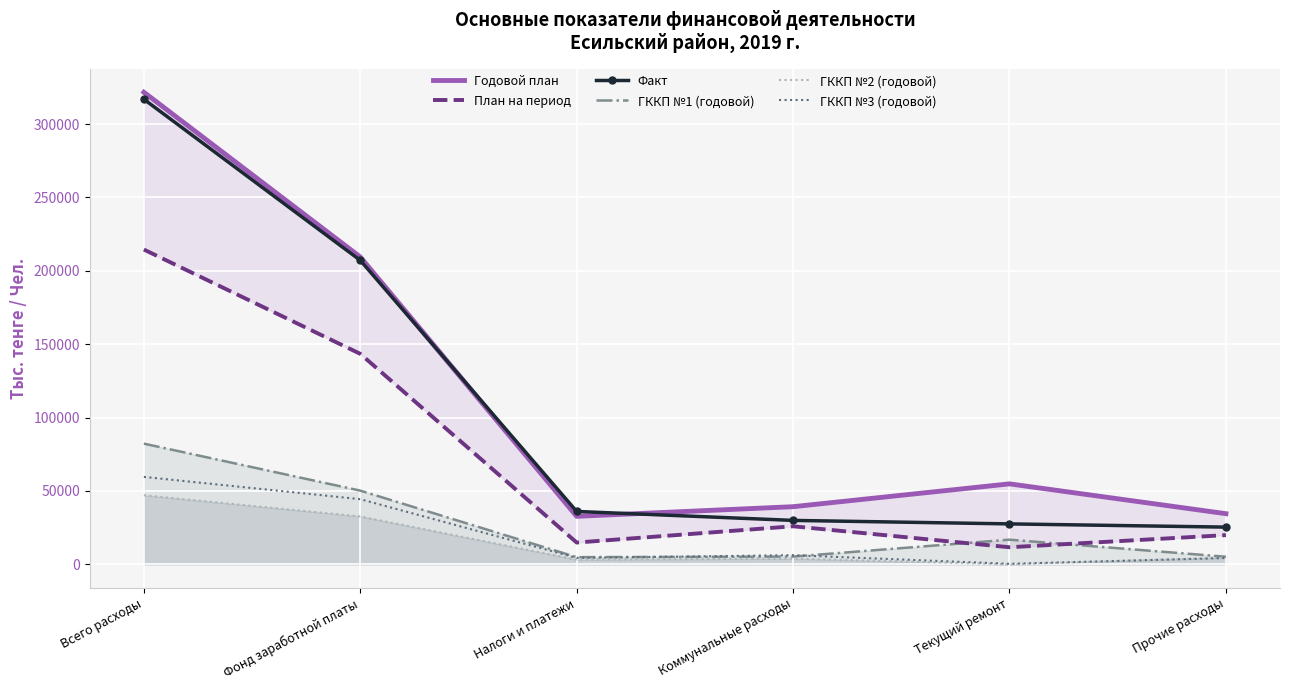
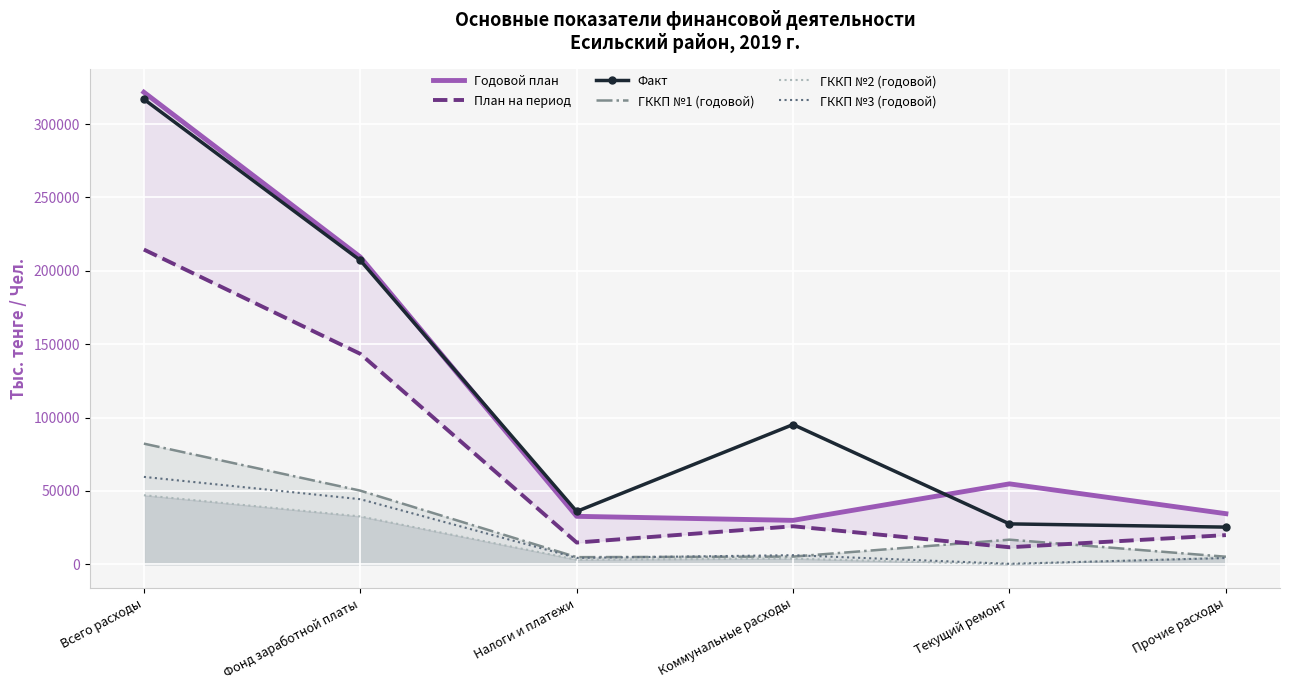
Годовой план, Коммунальные расходы: 39000 -> 30000
Факт, Коммунальные расходы: 30000 -> 95000
